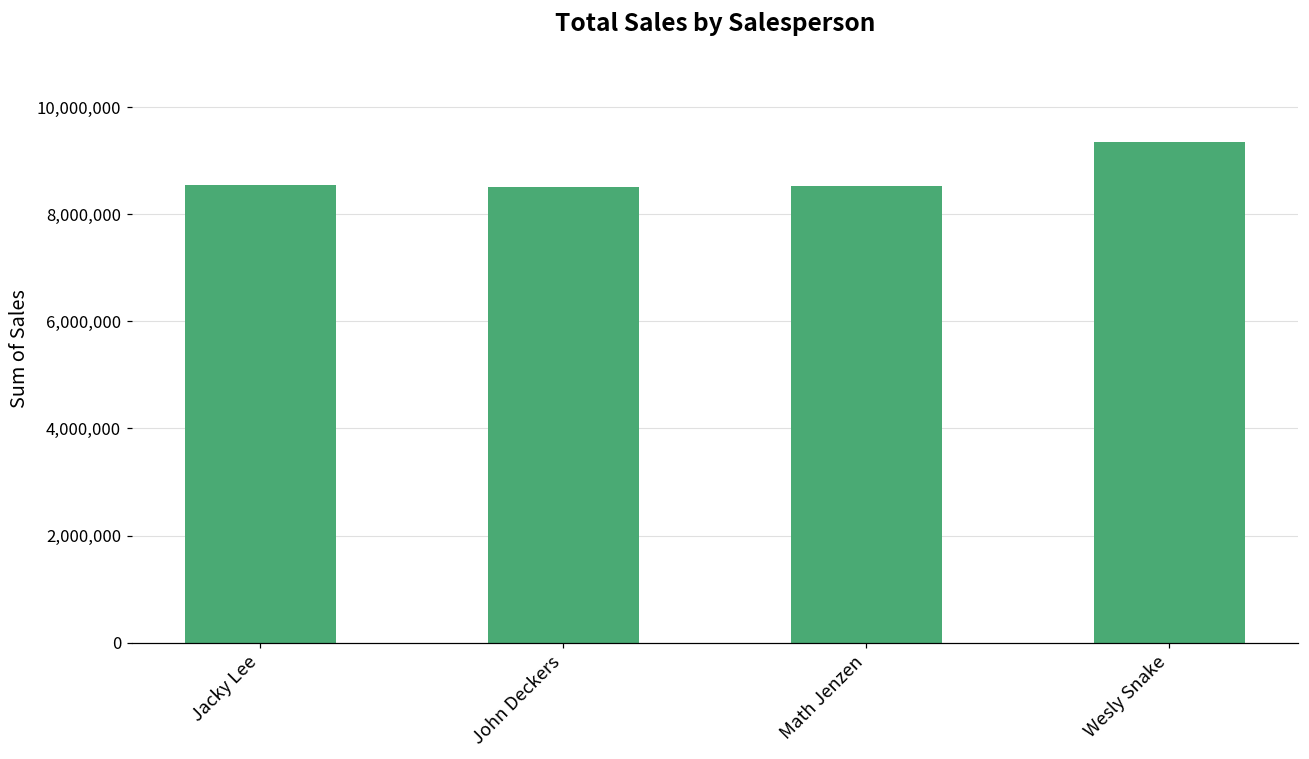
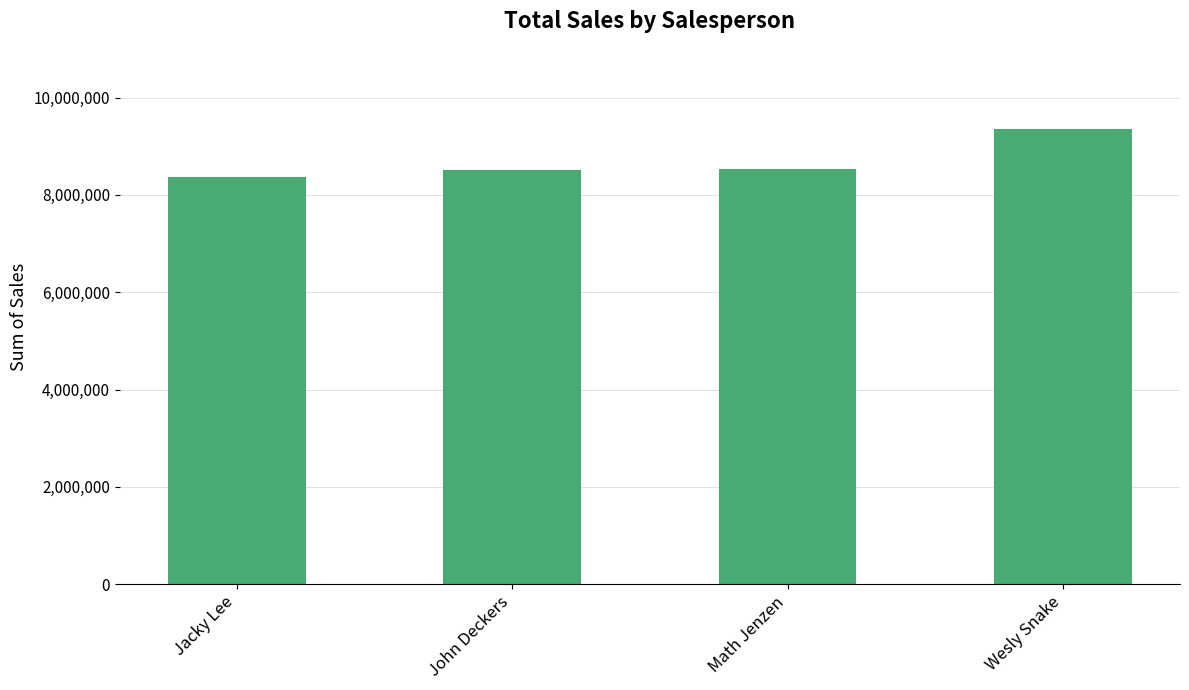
Jacky Lee: 8,500,000 -> 8,400,000
